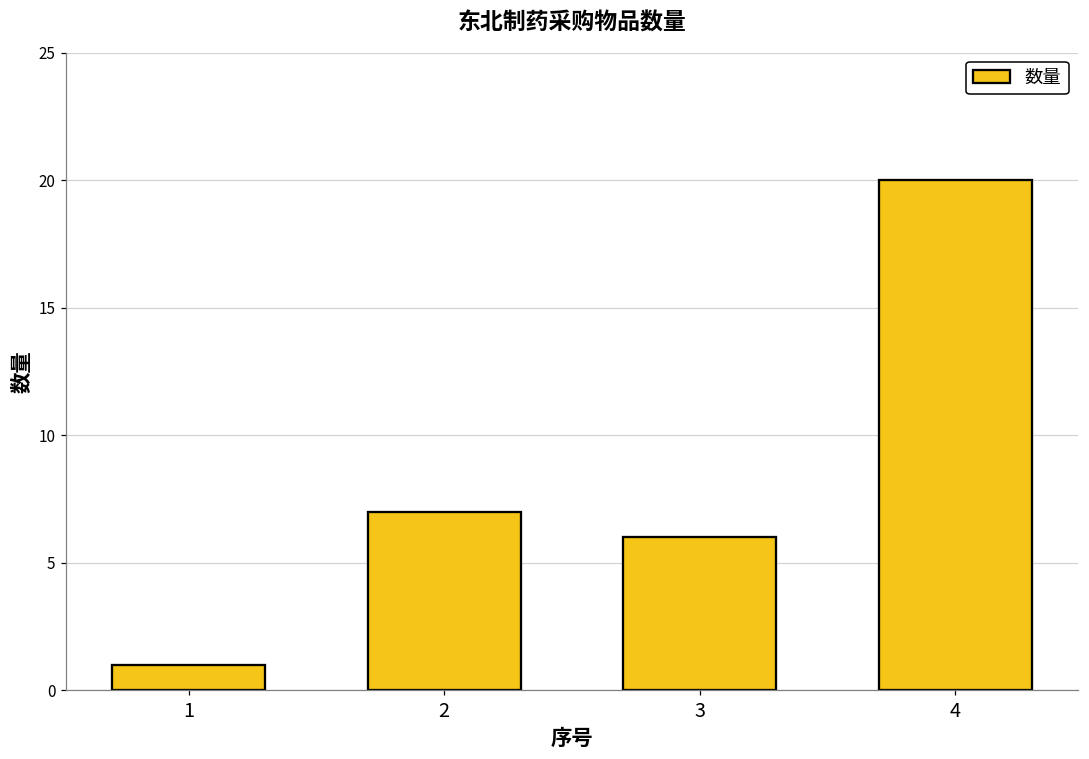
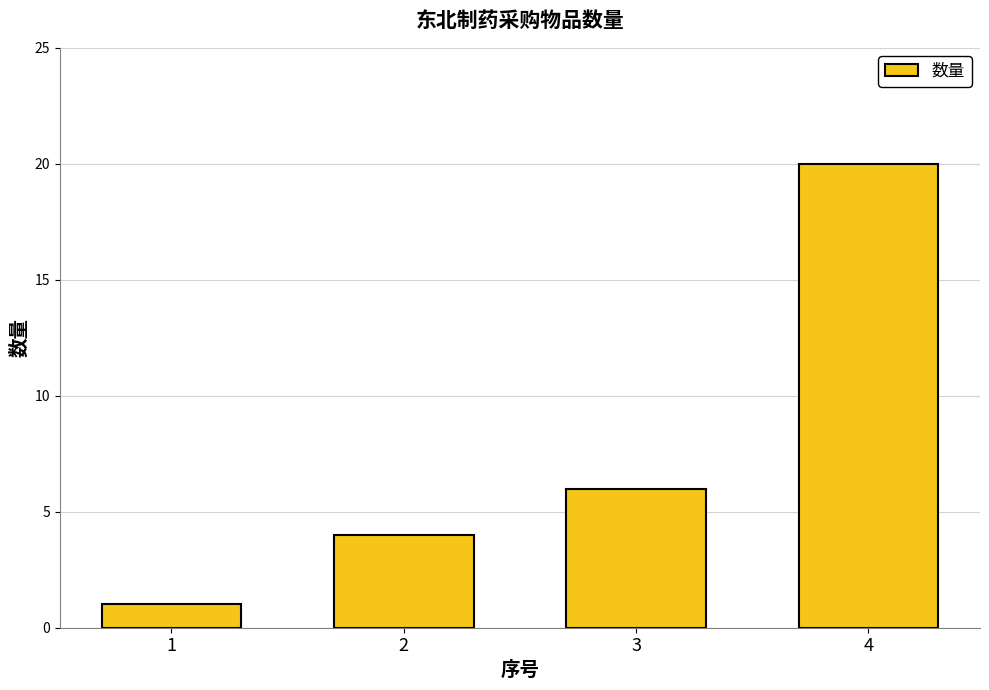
2: 7 -> 4
